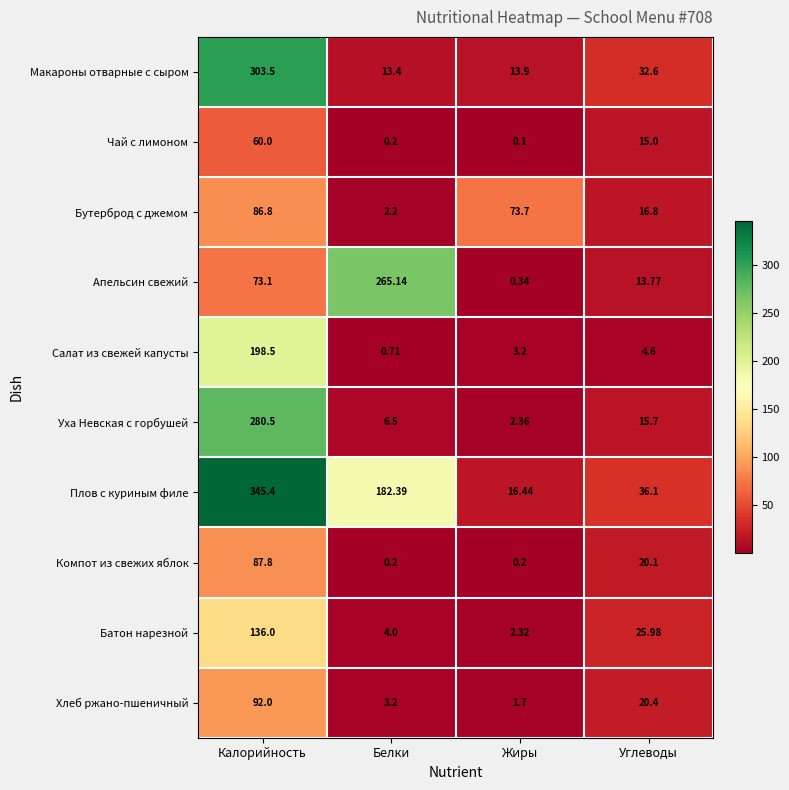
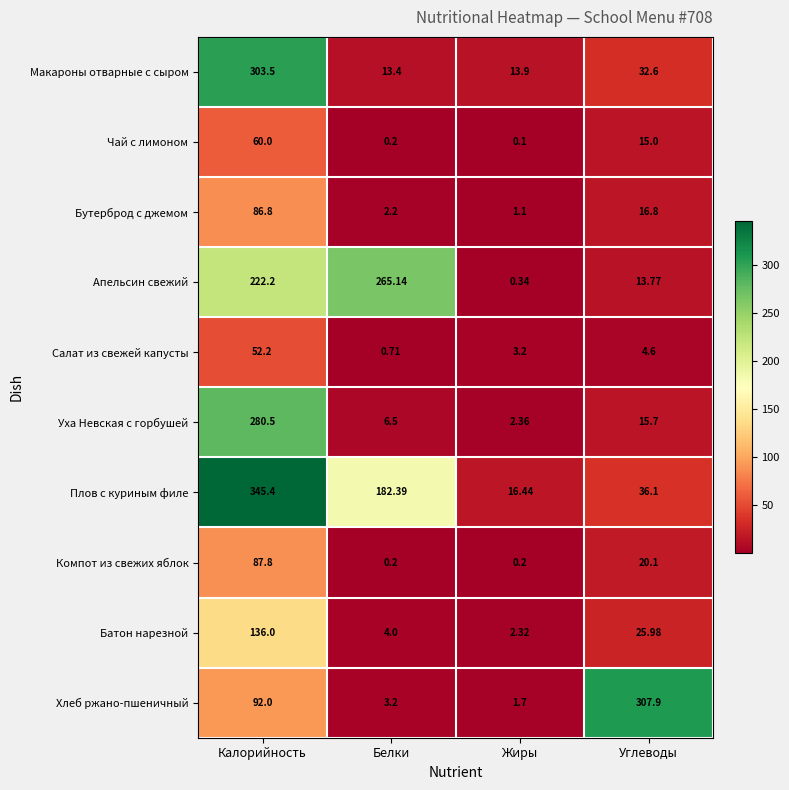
Бутерброд с джемом, Жиры: 73.7 -> 1.1
Апельсин свежий, Калорийность: 73.1 -> 222.2
Салат из свежей капусты, Калорийность: 198.5 -> 52.2
Хлеб ржано-пшеничный, Углеводы: 20.4 -> 307.9
